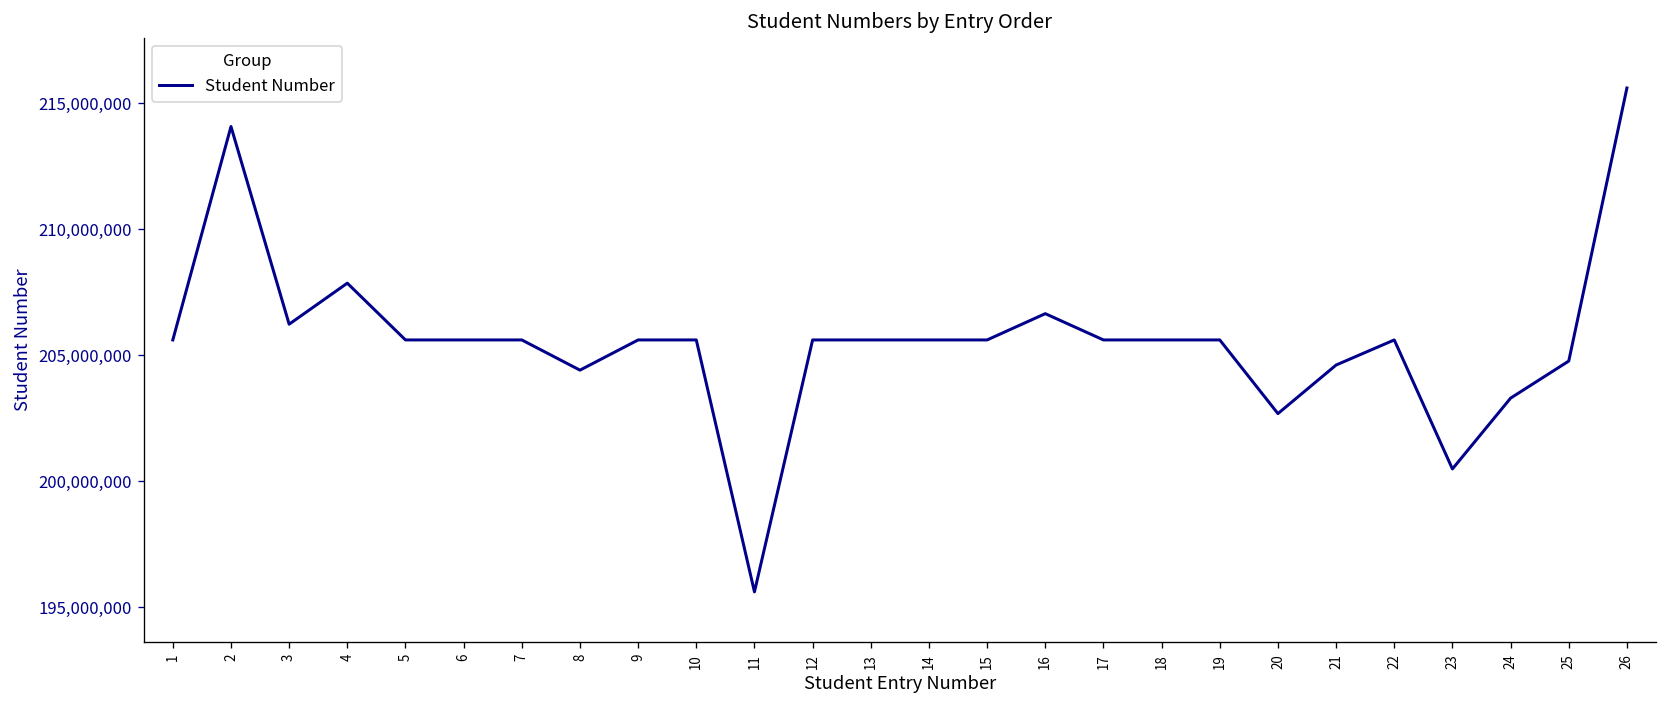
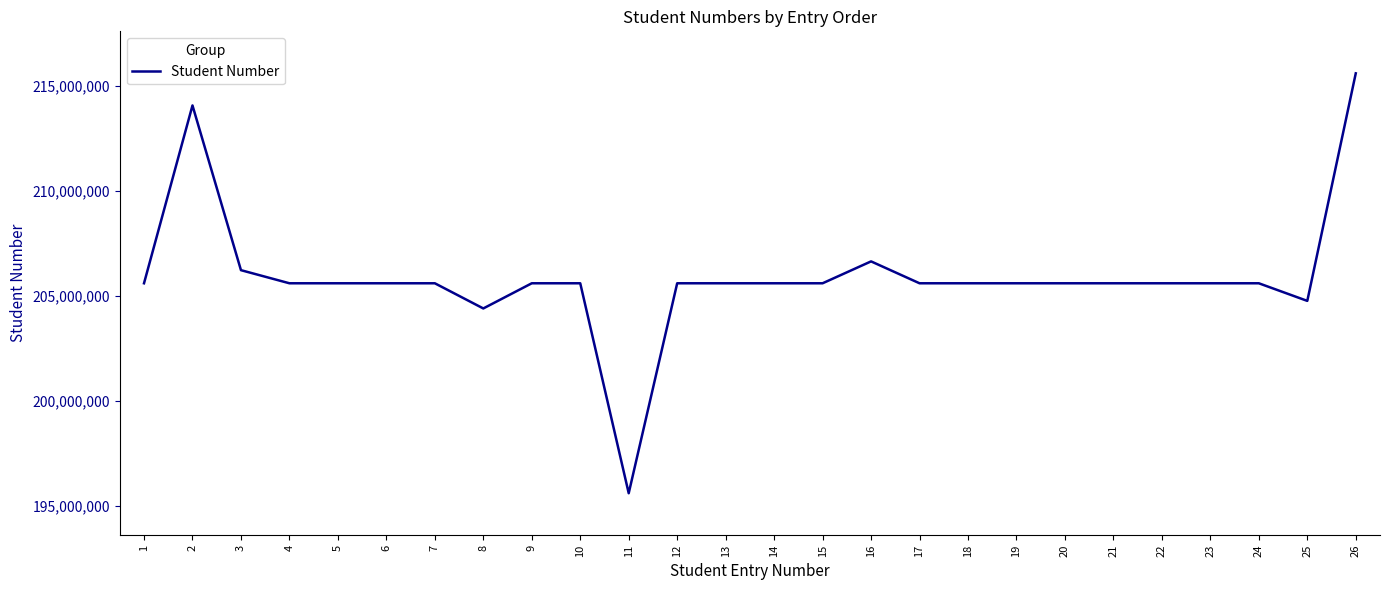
4: 207,900,000 -> 205,600,000
20: 202,700,000 -> 205,600,000
21: 204,600,000 -> 205,600,000
23: 200,500,000 -> 205,600,000
24: 203,300,000 -> 205,600,000
